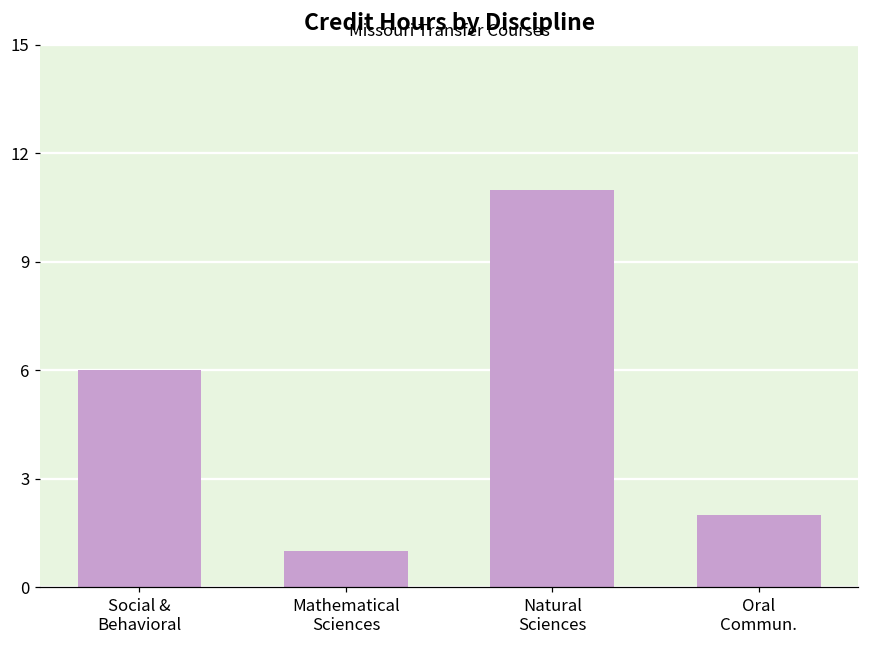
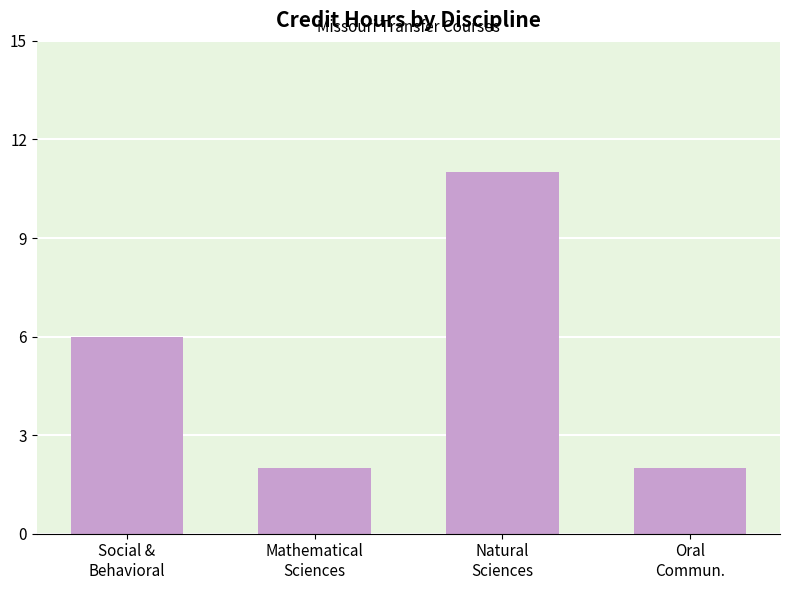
Mathematical Sciences: 1 -> 2
